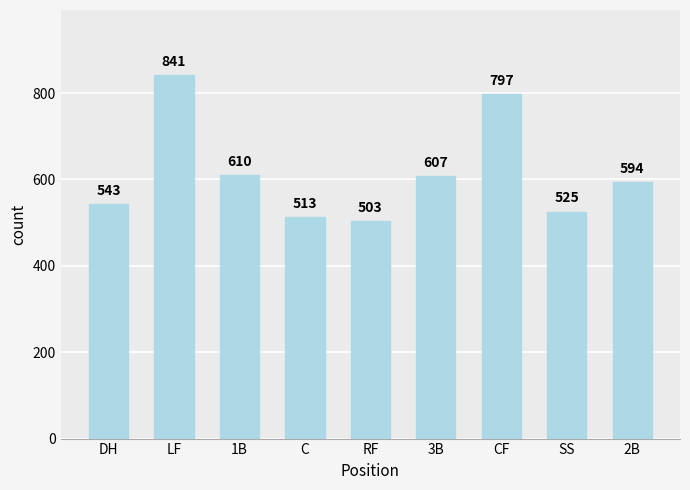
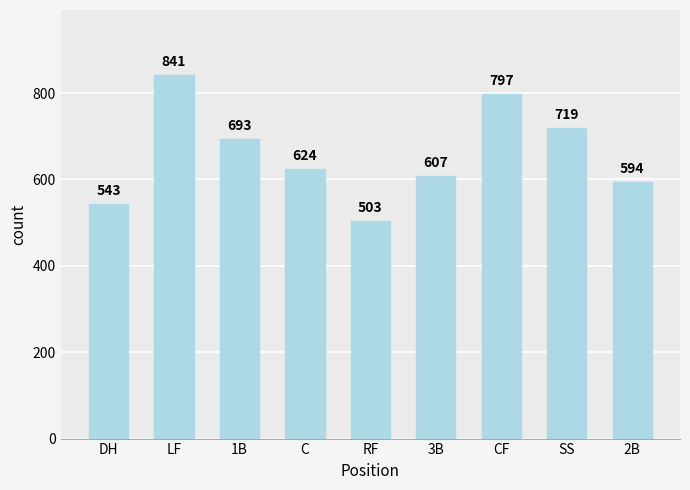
1B: 610 -> 693
C: 513 -> 624
SS: 525 -> 719
